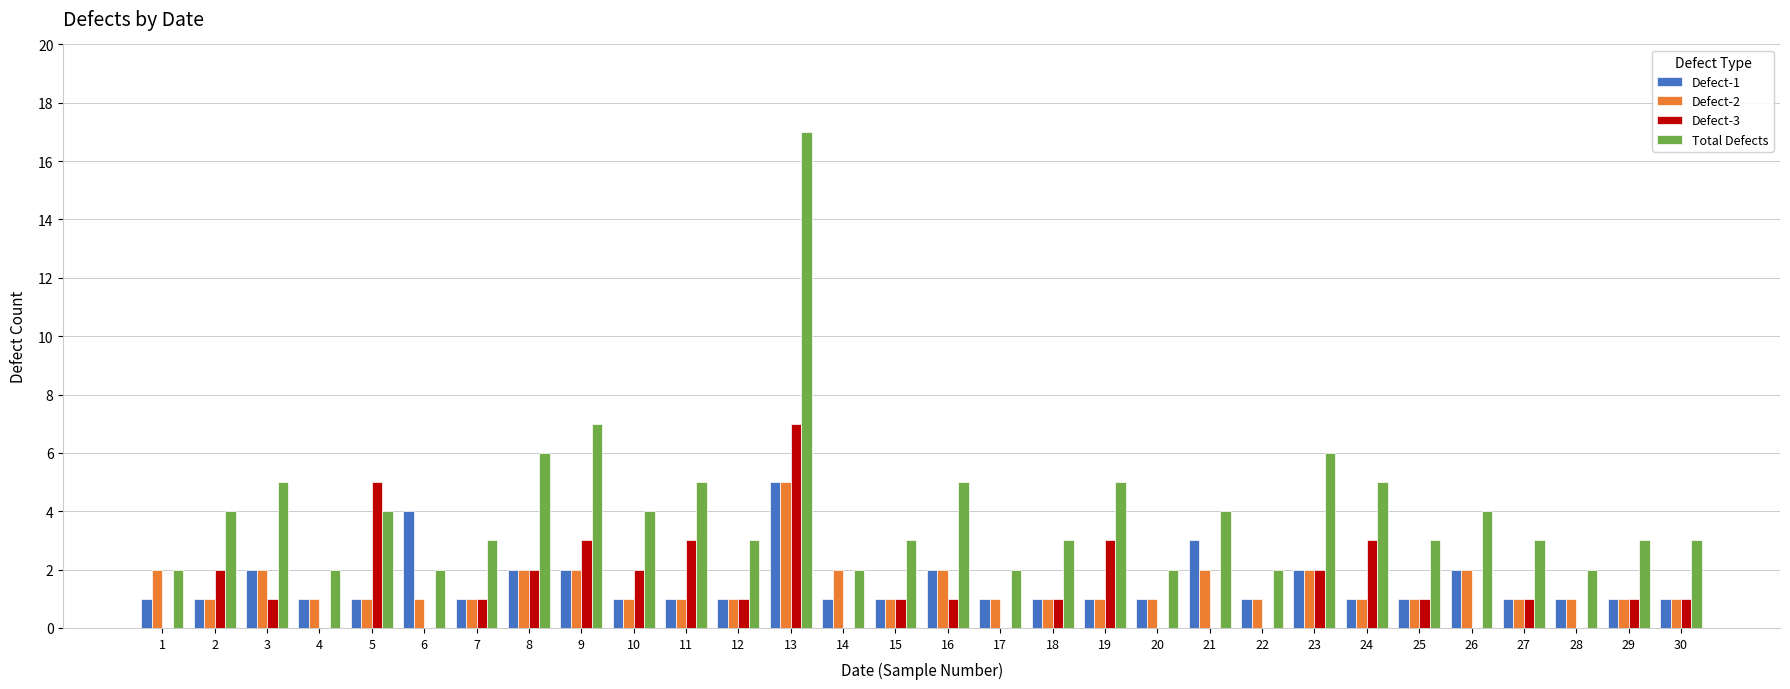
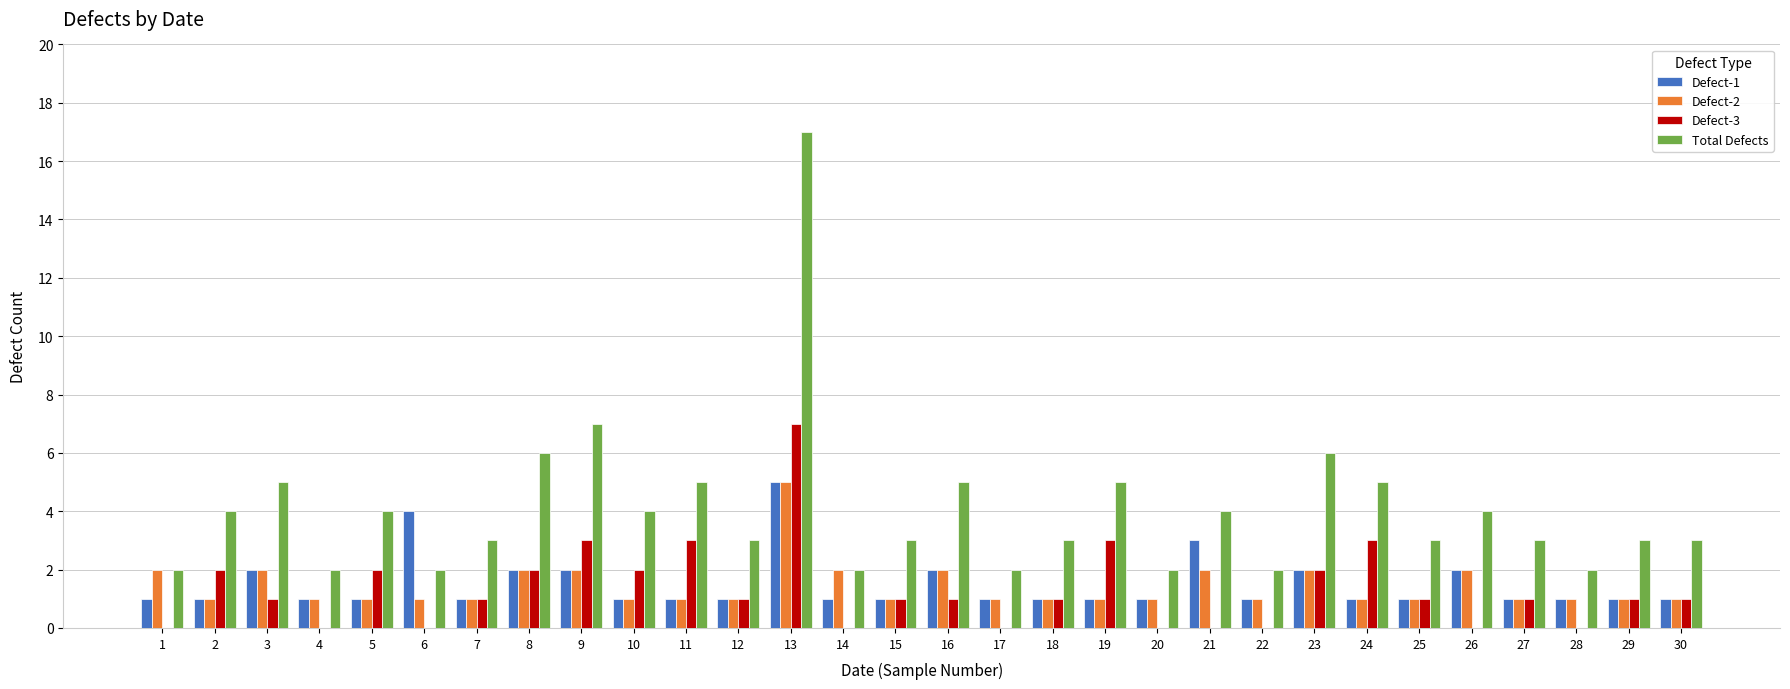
Defect-3, 5: 5 -> 2
